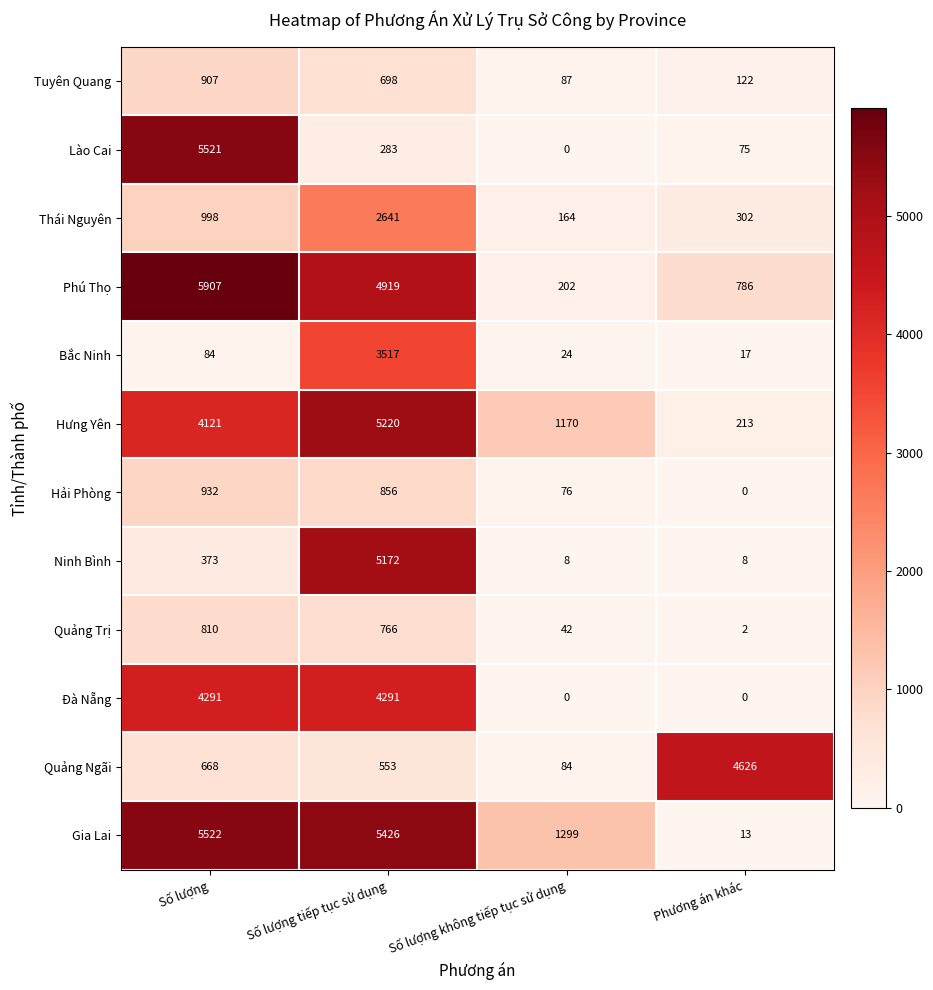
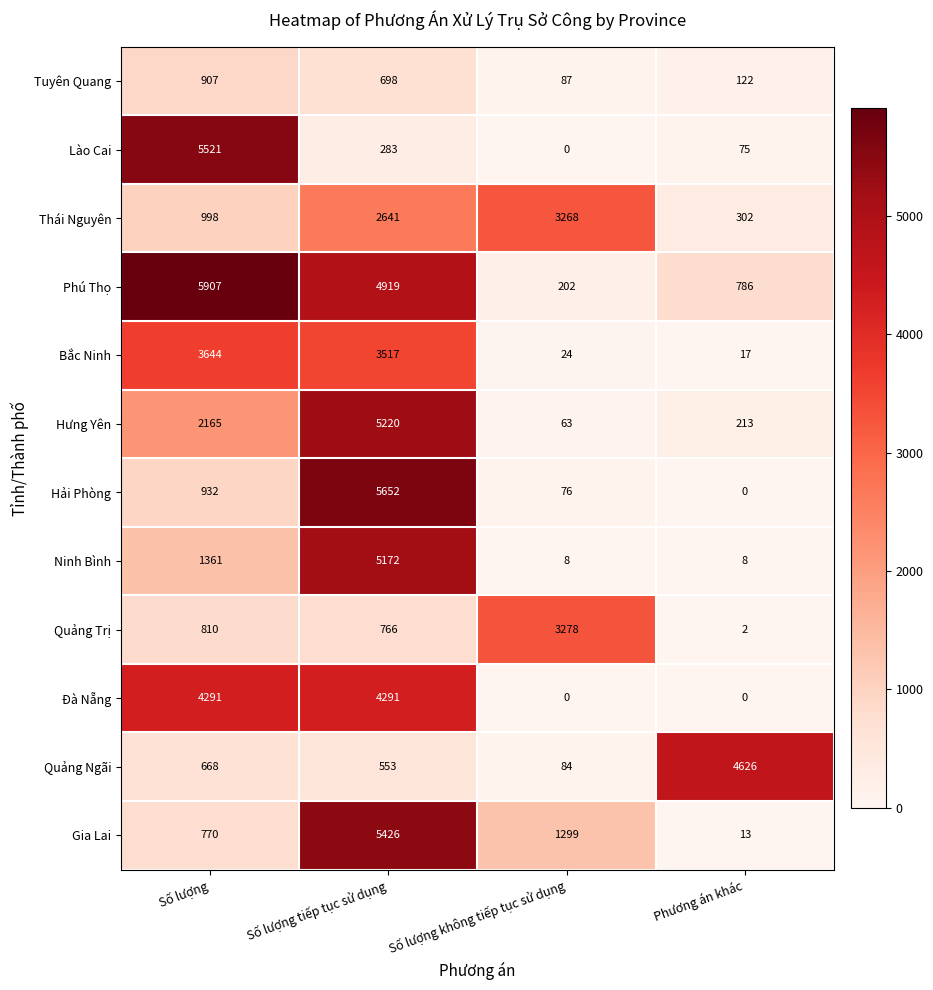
Thái Nguyên, Số lượng không tiếp tục sử dụng: 164 -> 3268
Bắc Ninh, Số lượng: 84 -> 3644
Hưng Yên, Số lượng: 4121 -> 2165
Hưng Yên, Số lượng không tiếp tục sử dụng: 1170 -> 63
Hải Phòng, Số lượng tiếp tục sử dụng: 856 -> 5652
Ninh Bình, Số lượng: 373 -> 1361
Quảng Trị, Số lượng không tiếp tục sử dụng: 42 -> 3278
Gia Lai, Số lượng: 5522 -> 770
